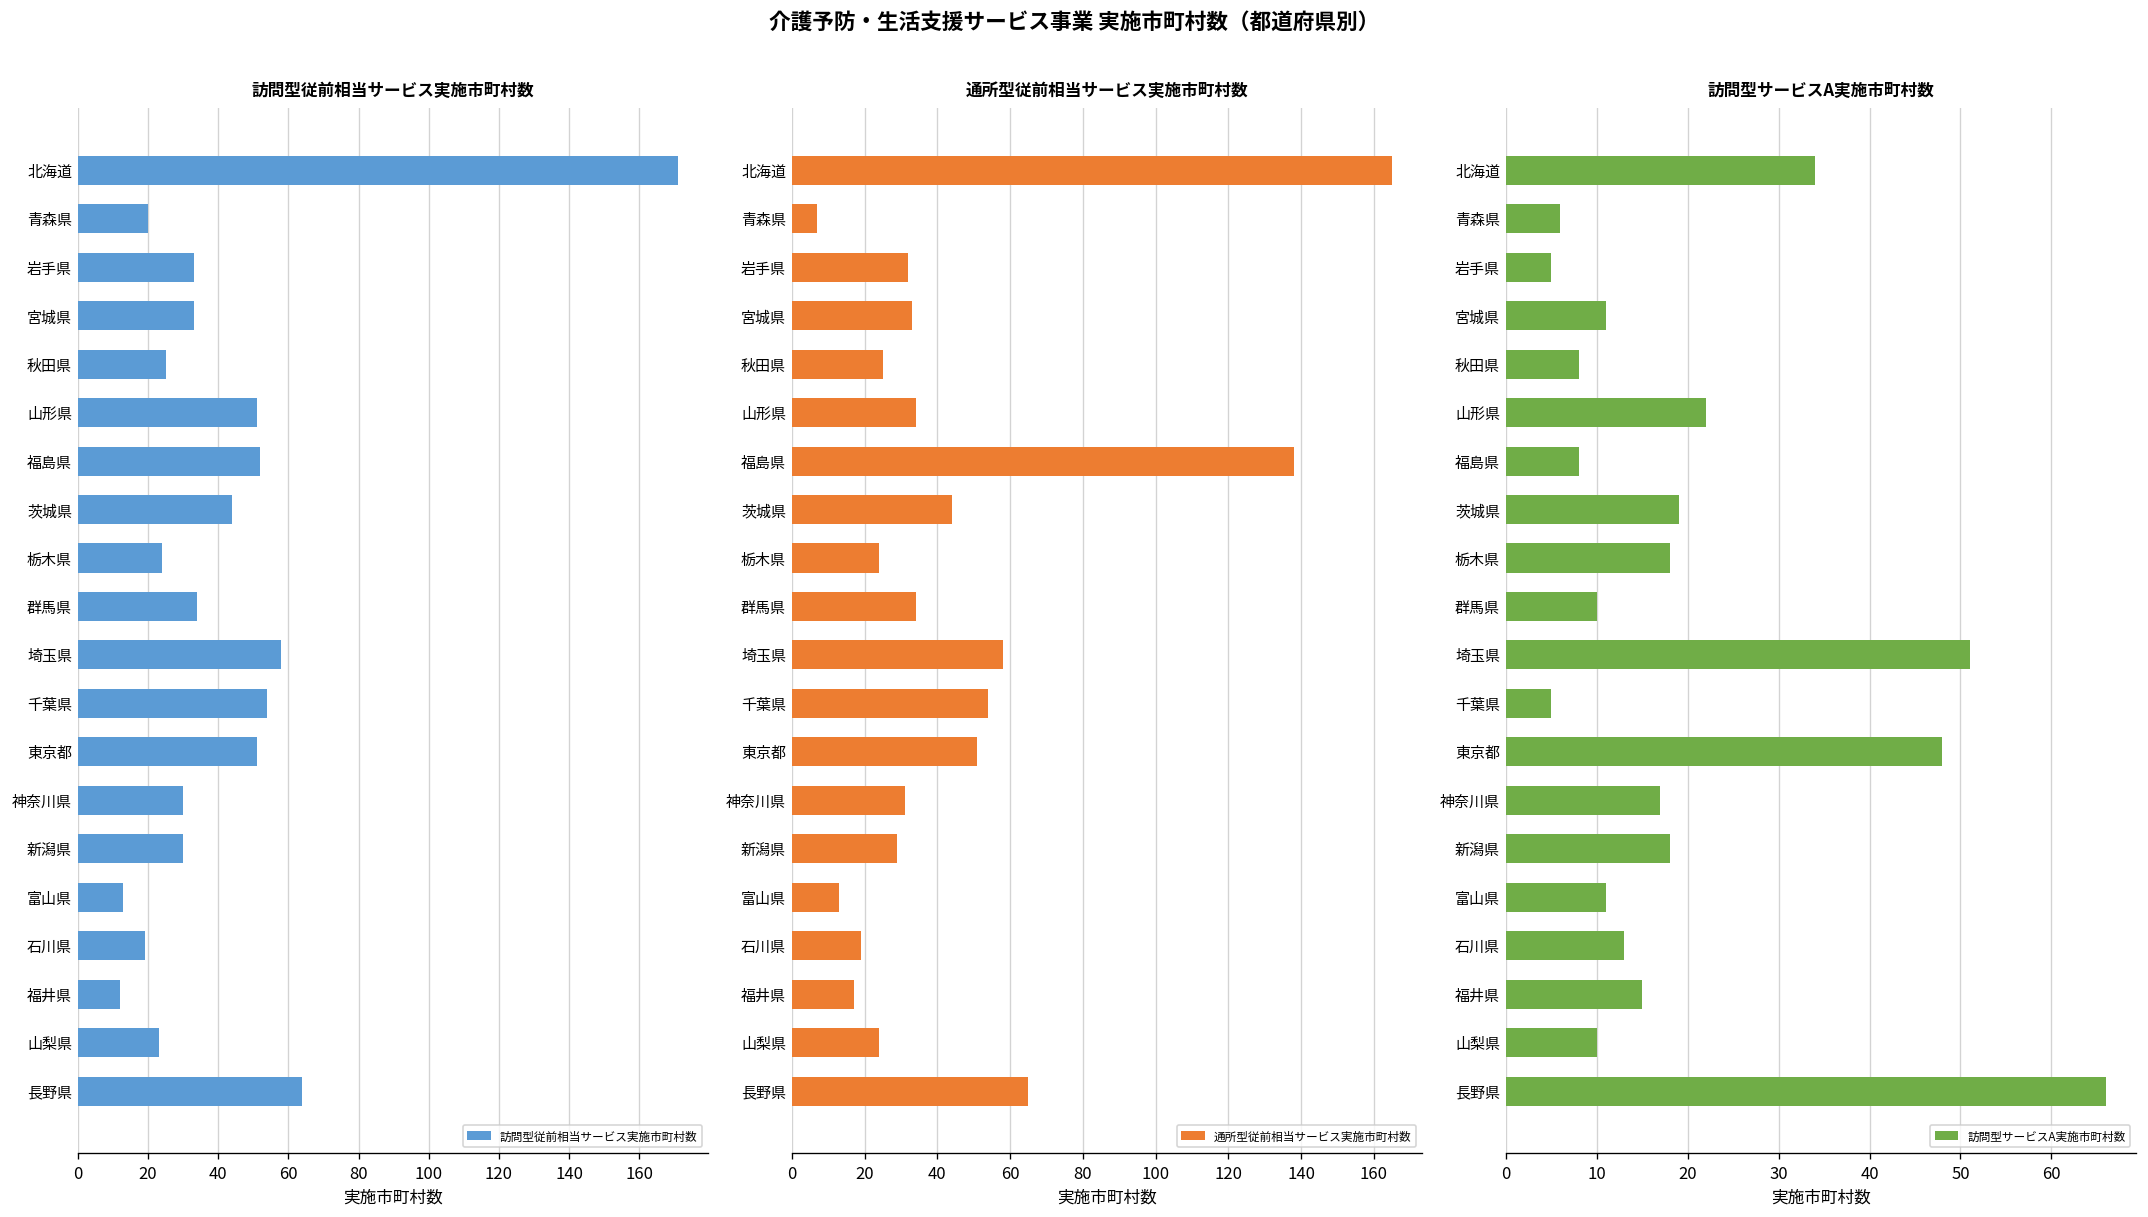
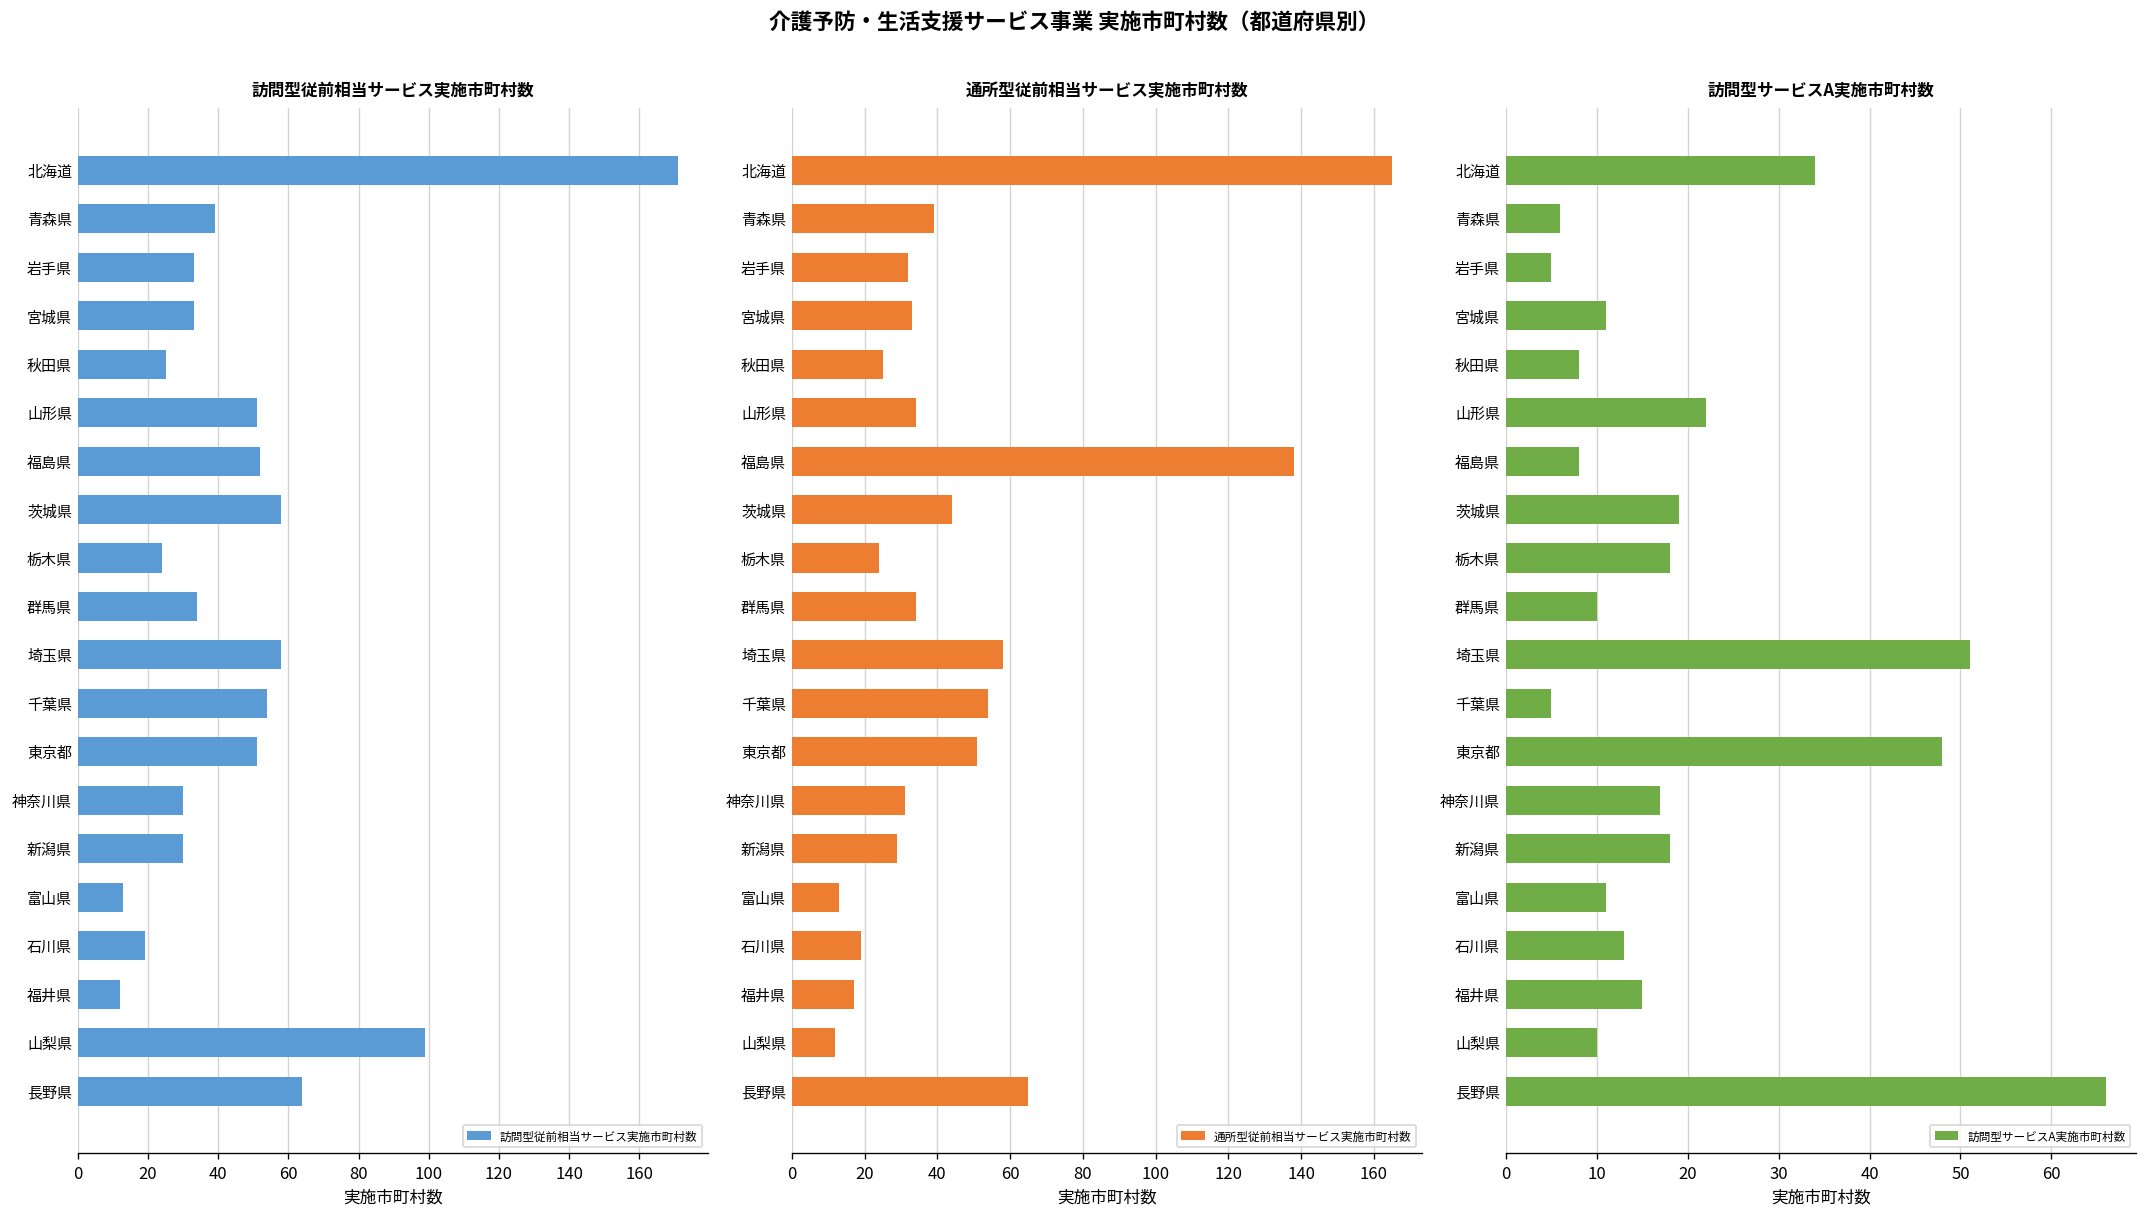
訪問型従前相当サービス実施市町村数, 青森県: 20 -> 39
訪問型従前相当サービス実施市町村数, 茨城県: 44 -> 58
訪問型従前相当サービス実施市町村数, 山梨県: 23 -> 99
通所型従前相当サービス実施市町村数, 青森県: 7 -> 39
通所型従前相当サービス実施市町村数, 山梨県: 24 -> 12
